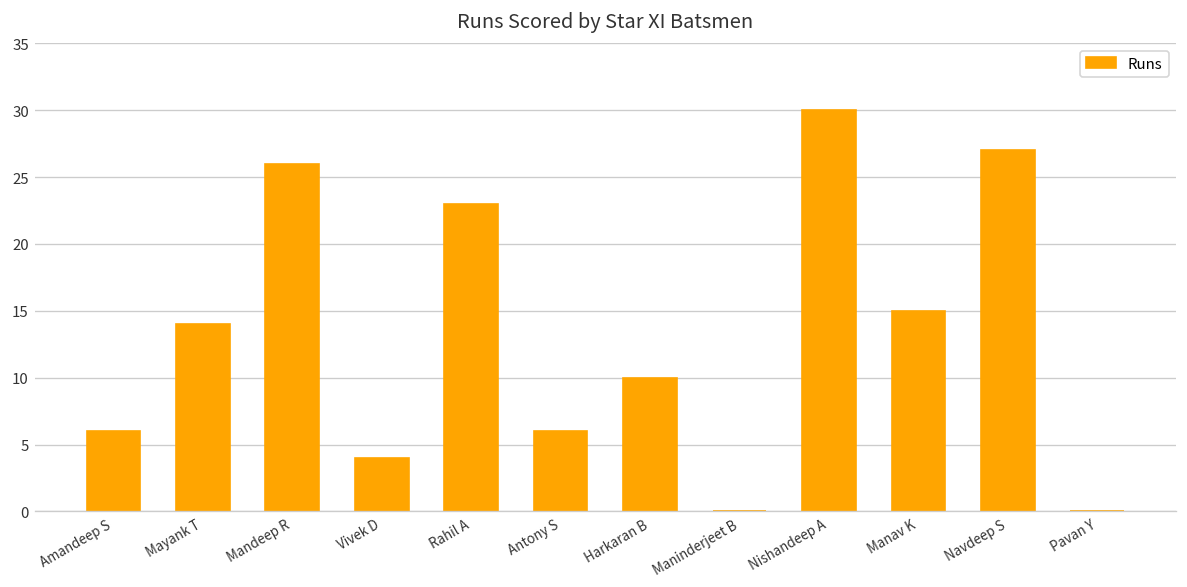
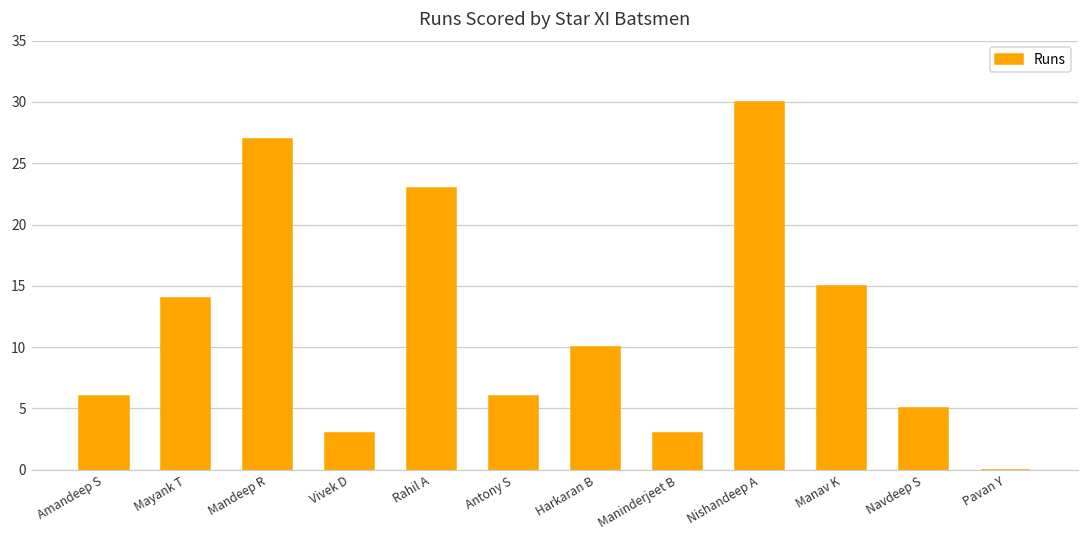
Mandeep R: 26 -> 27
Vivek D: 4 -> 3
Maninderjeet B: 0 -> 3
Navdeep S: 27 -> 5
